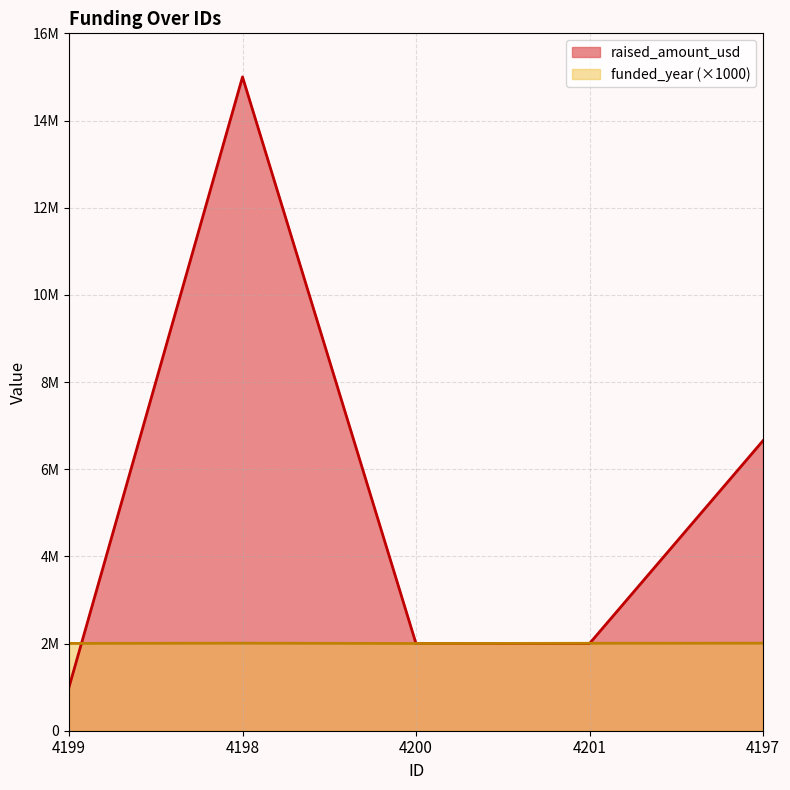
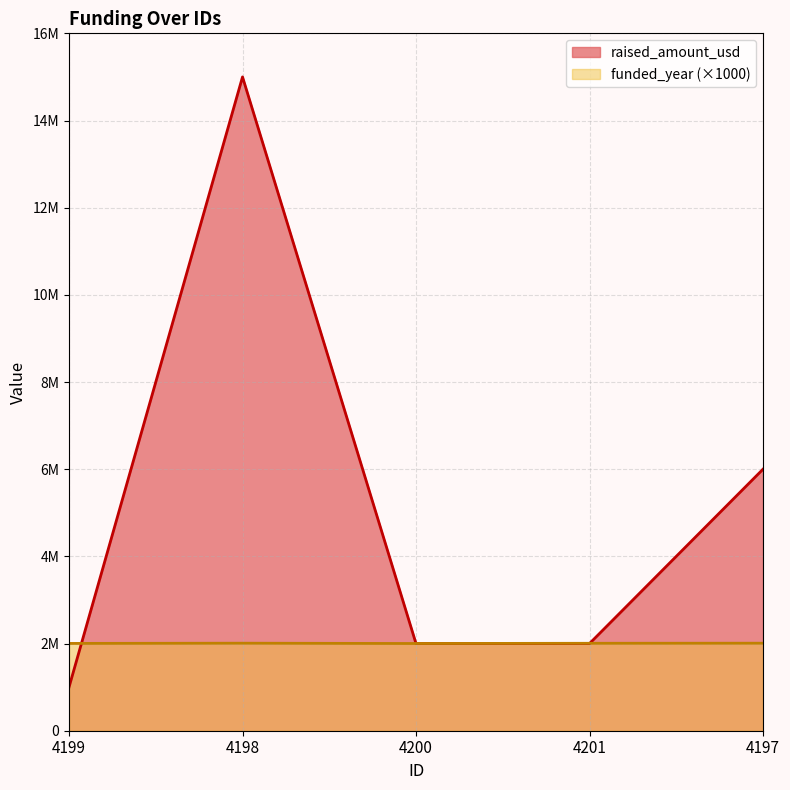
raised_amount_usd, 4197: 6700000 -> 6000000
